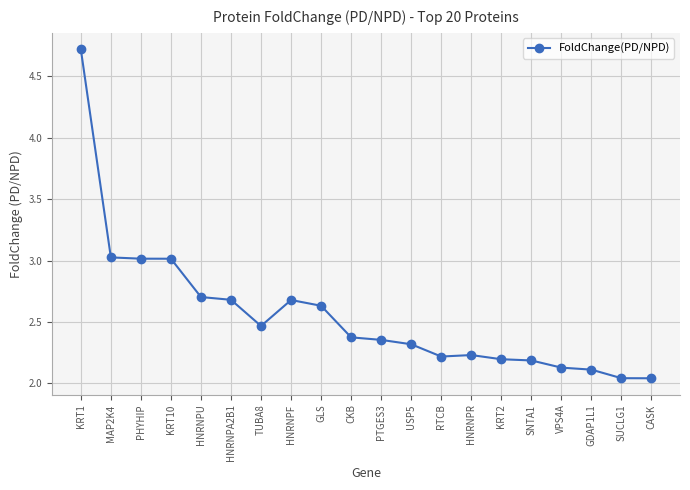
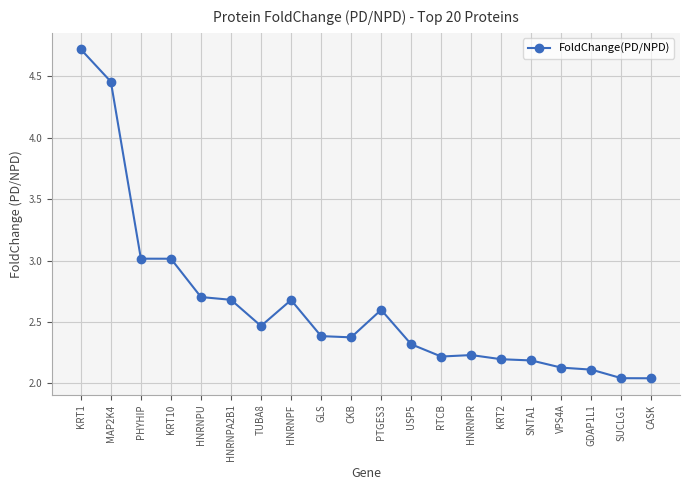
MAP2K4: 3.03 -> 4.46
GLS: 2.63 -> 2.39
PTGES3: 2.35 -> 2.60
